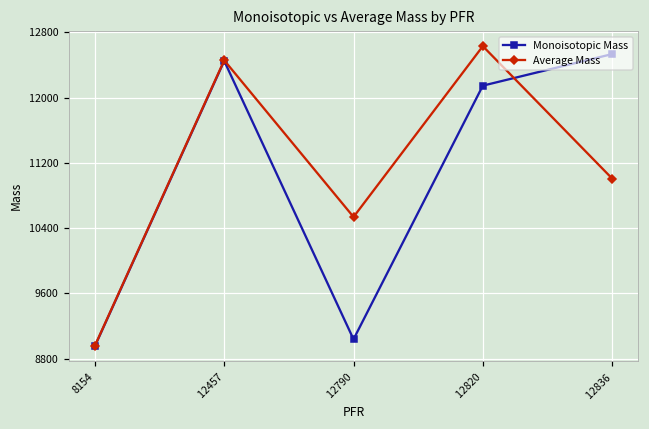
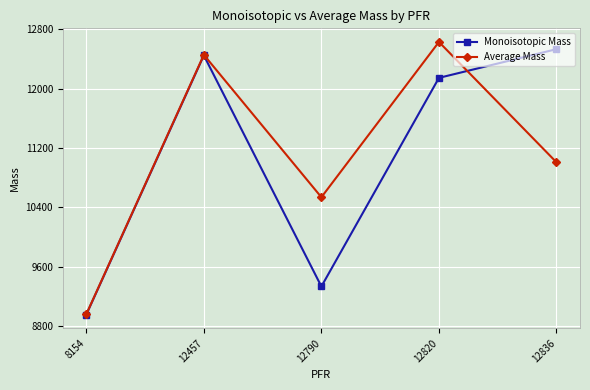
Monoisotopic Mass, 12790: 9000 -> 9300
